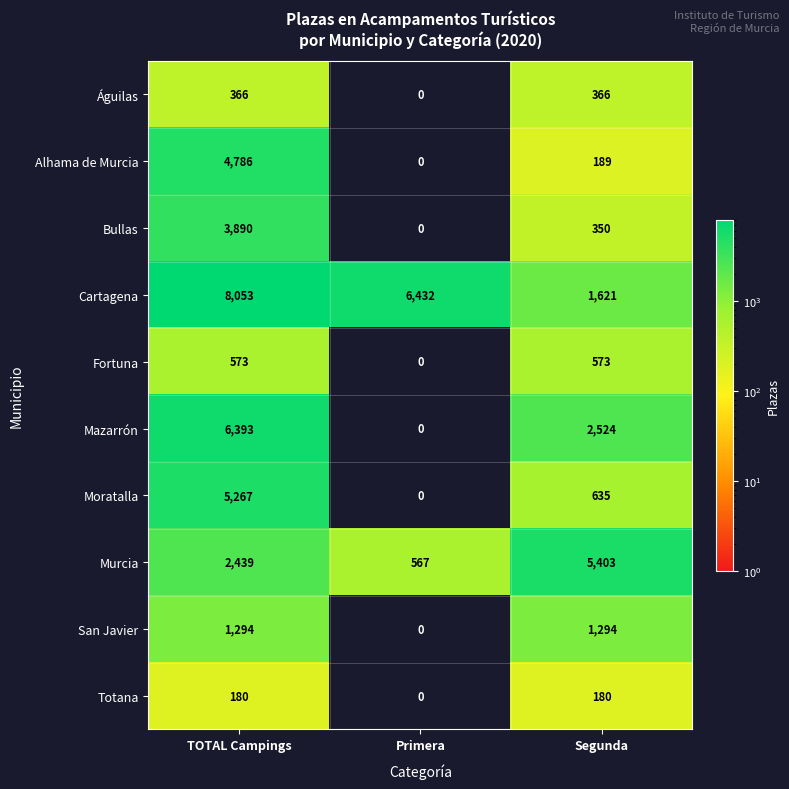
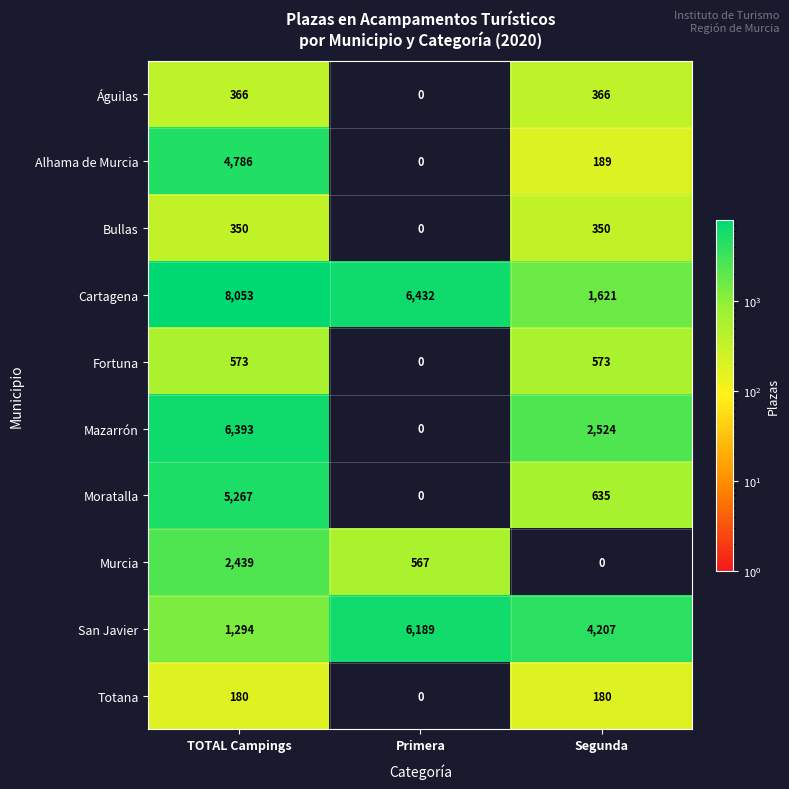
Bullas, TOTAL Campings: 3,890 -> 350
Murcia, Segunda: 5,403 -> 0
San Javier, Primera: 0 -> 6,189
San Javier, Segunda: 1,294 -> 4,207
